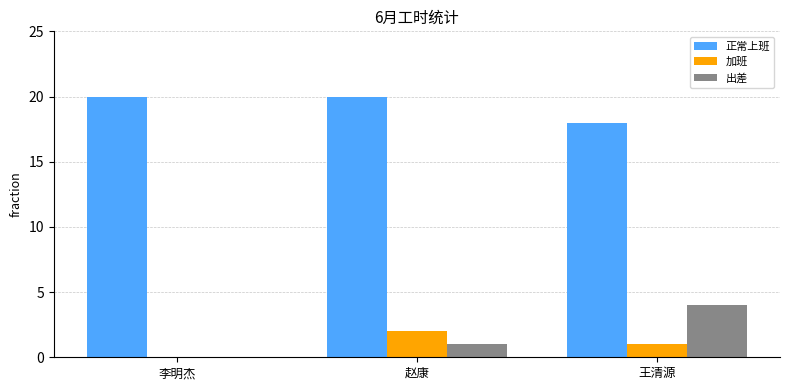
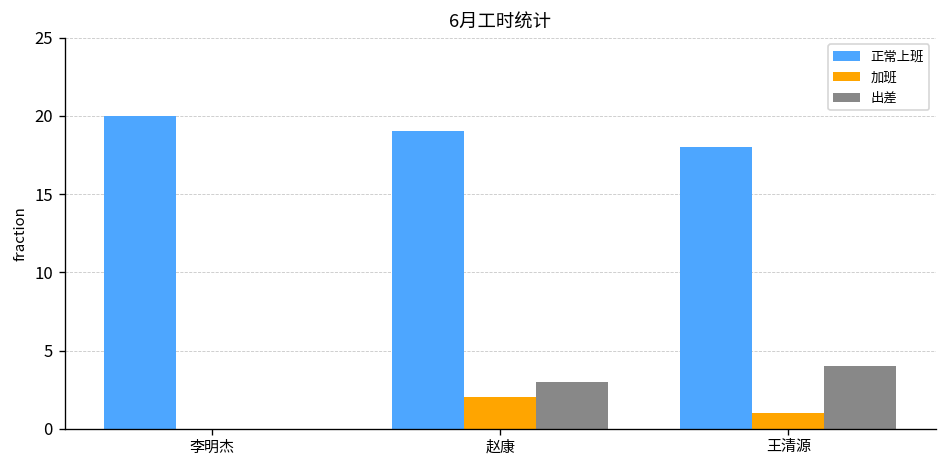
正常上班, 赵康: 20 -> 19
出差, 赵康: 1 -> 3
